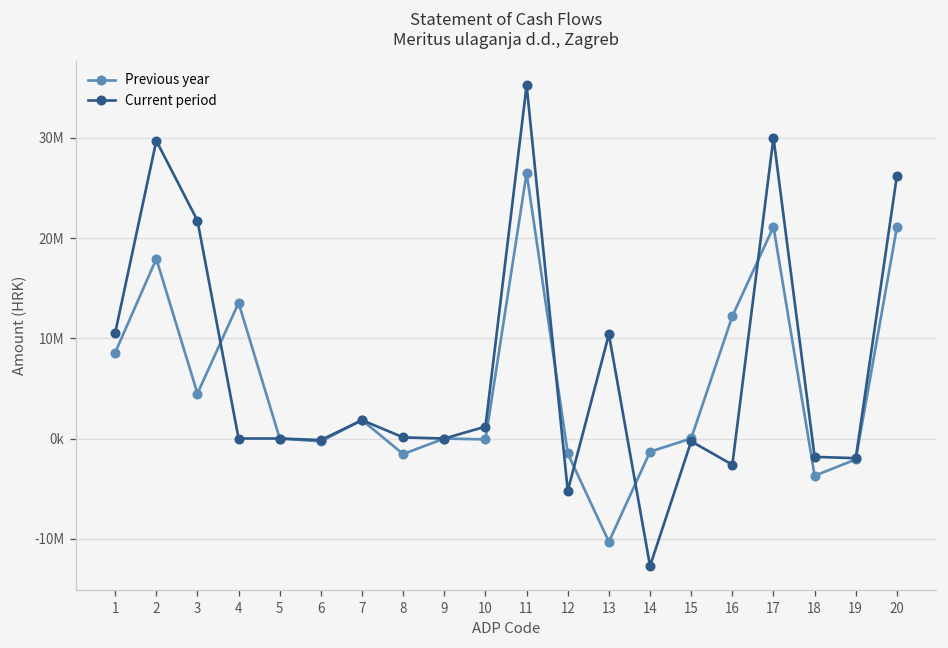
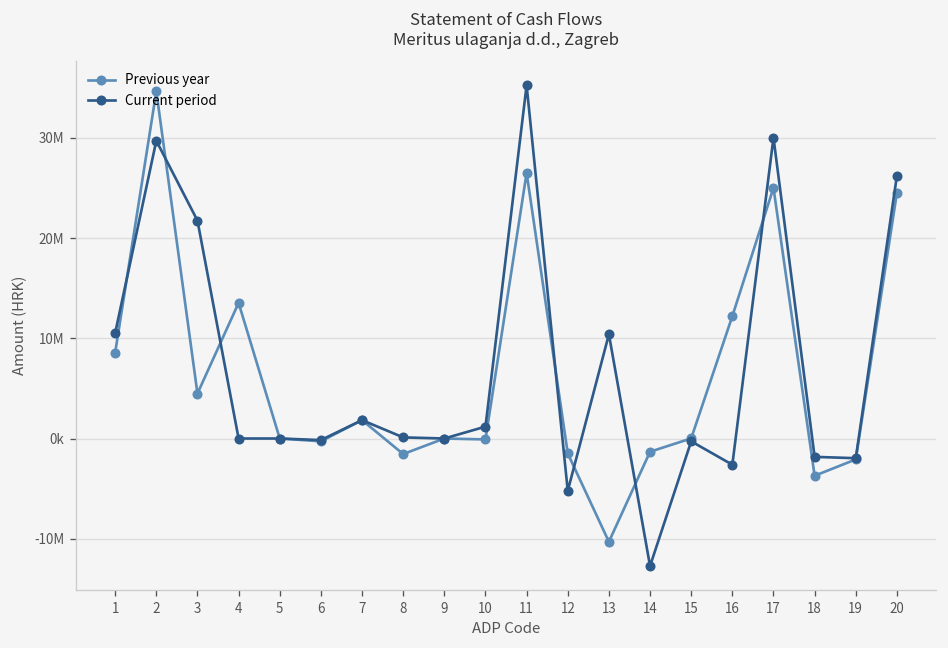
Previous year, 2: 18000000 -> 35000000
Previous year, 17: 21000000 -> 25000000
Previous year, 20: 21000000 -> 25000000
